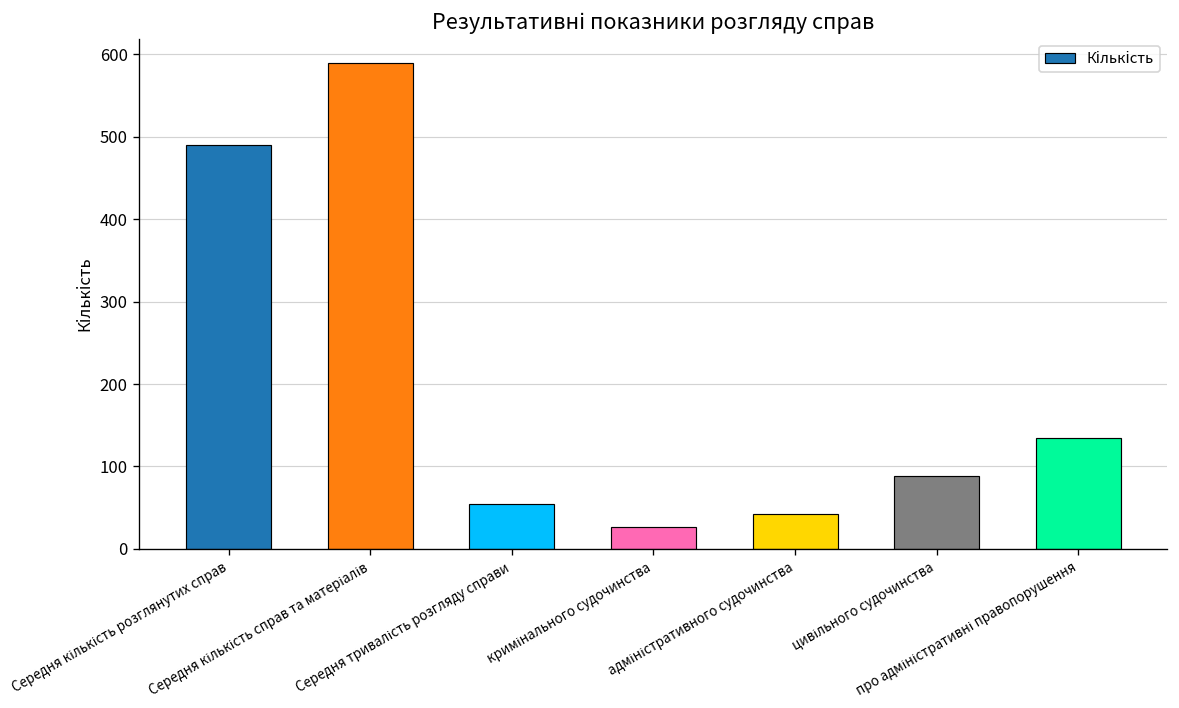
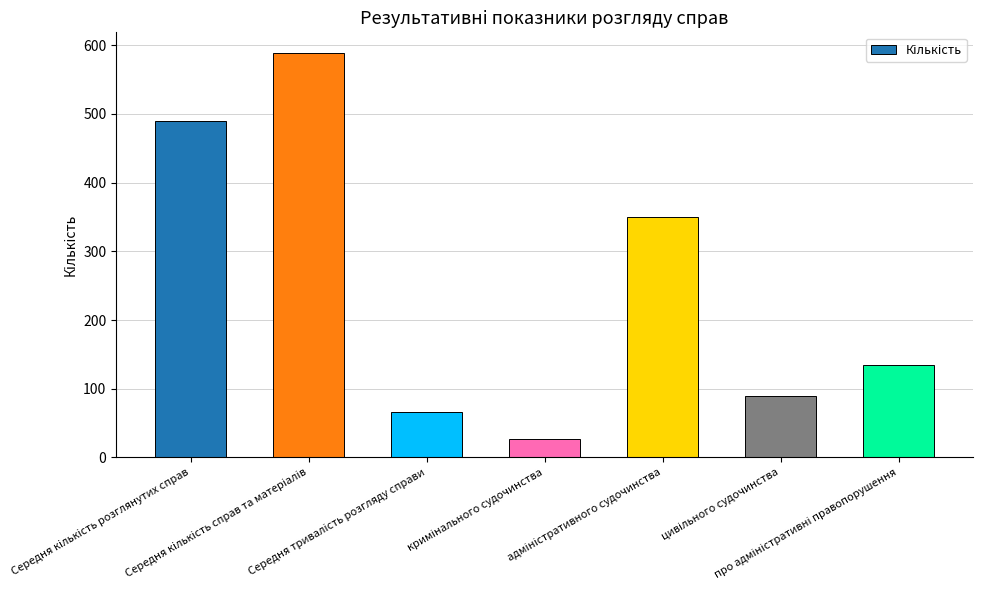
Середня тривалість розгляду справи: 50 -> 70
адміністративного судочинства: 40 -> 350
